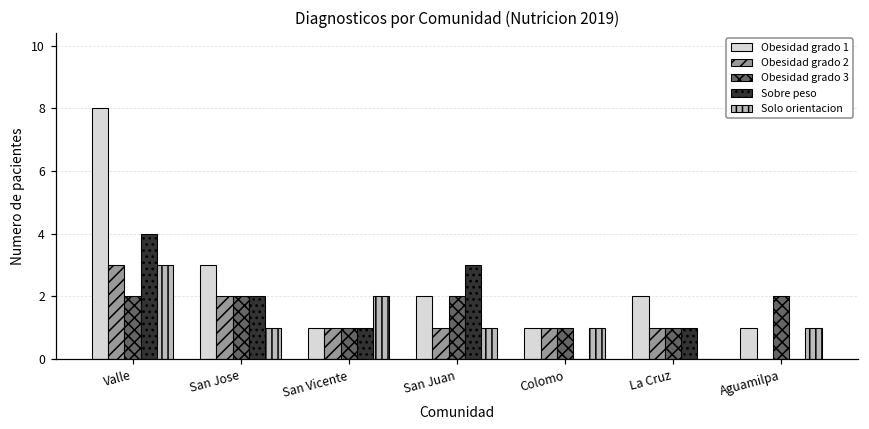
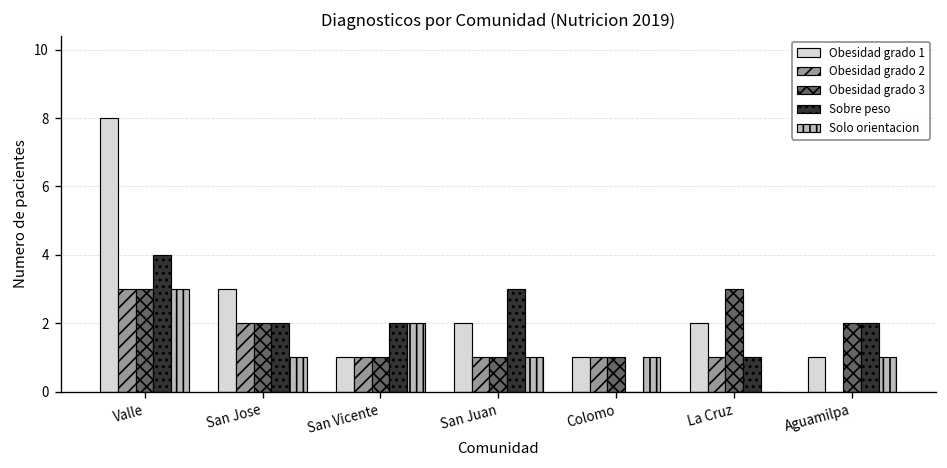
Obesidad grado 3, Valle: 2 -> 3
Sobre peso, San Vicente: 1 -> 2
Obesidad grado 3, San Juan: 2 -> 1
Obesidad grado 3, La Cruz: 1 -> 3
Sobre peso, Aguamilpa: 0 -> 2
